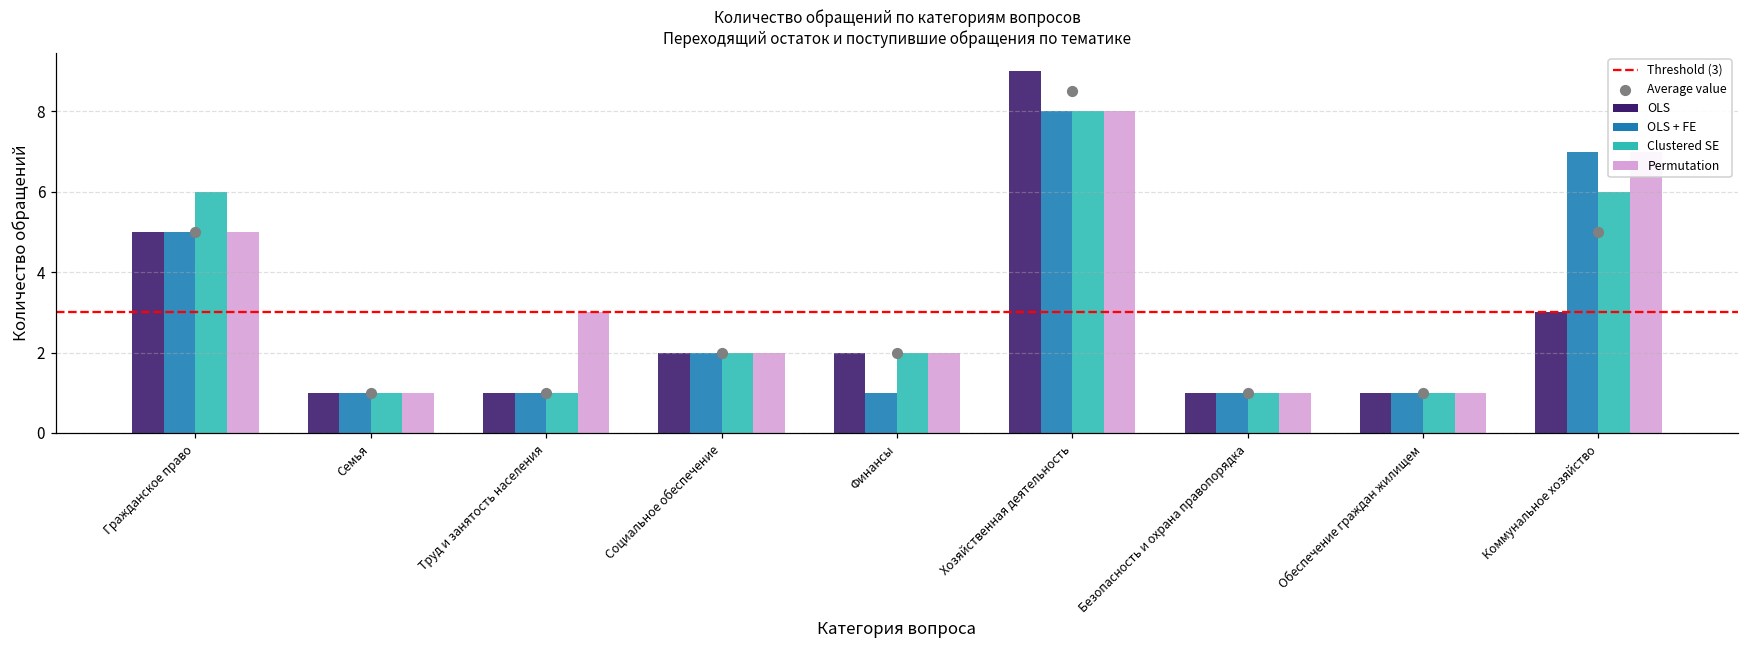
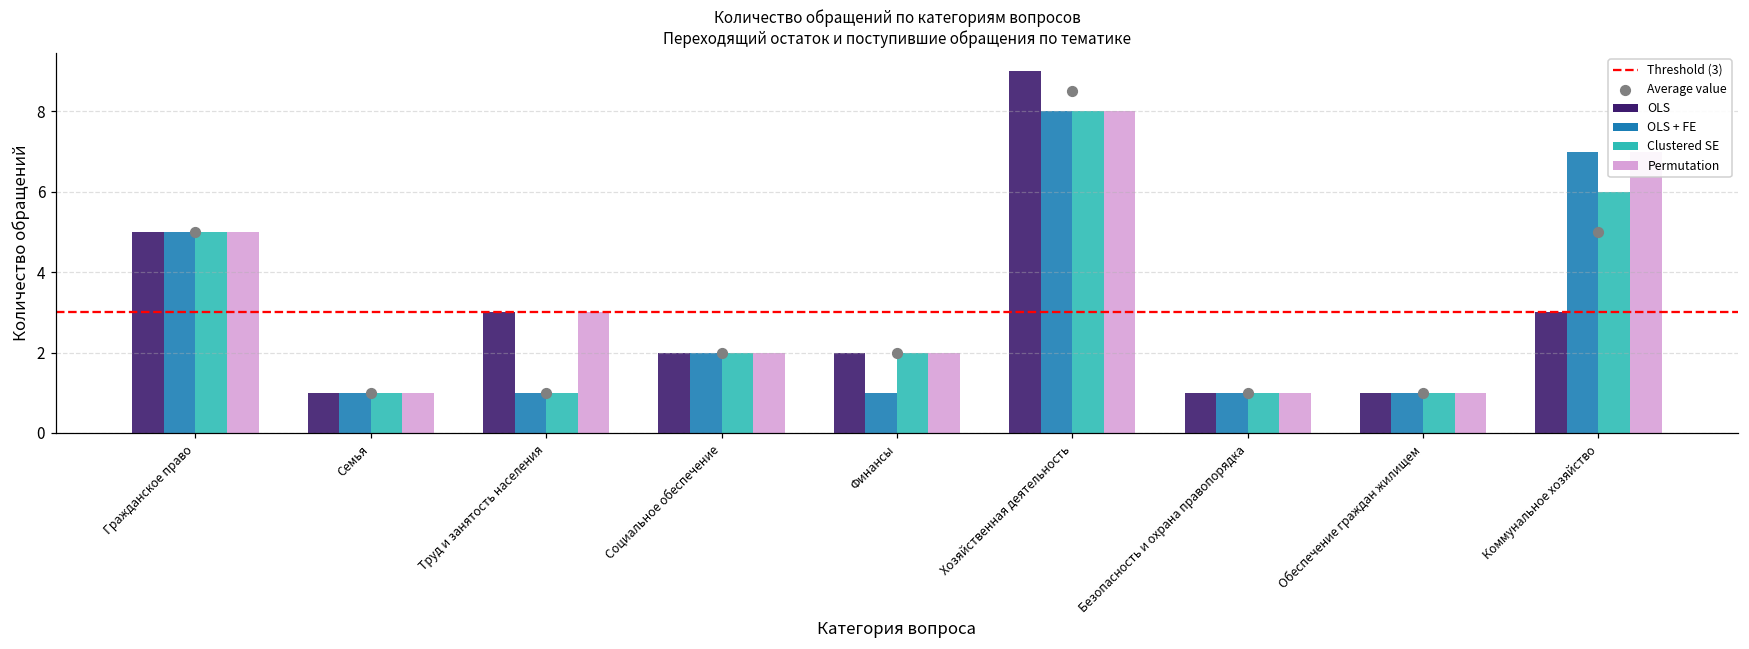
Clustered SE, Гражданское право: 6 -> 5
OLS, Труд и занятость населения: 1 -> 3
